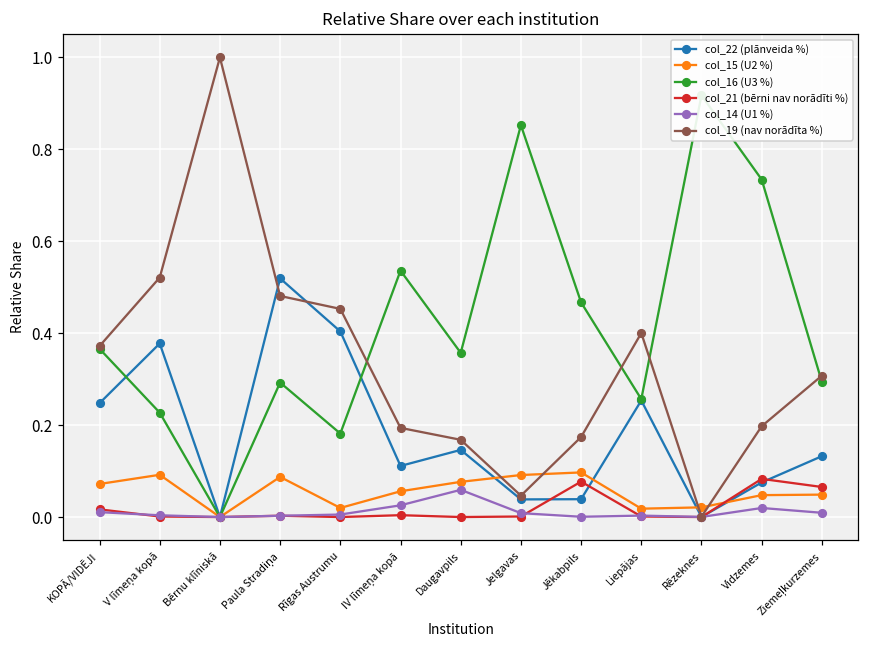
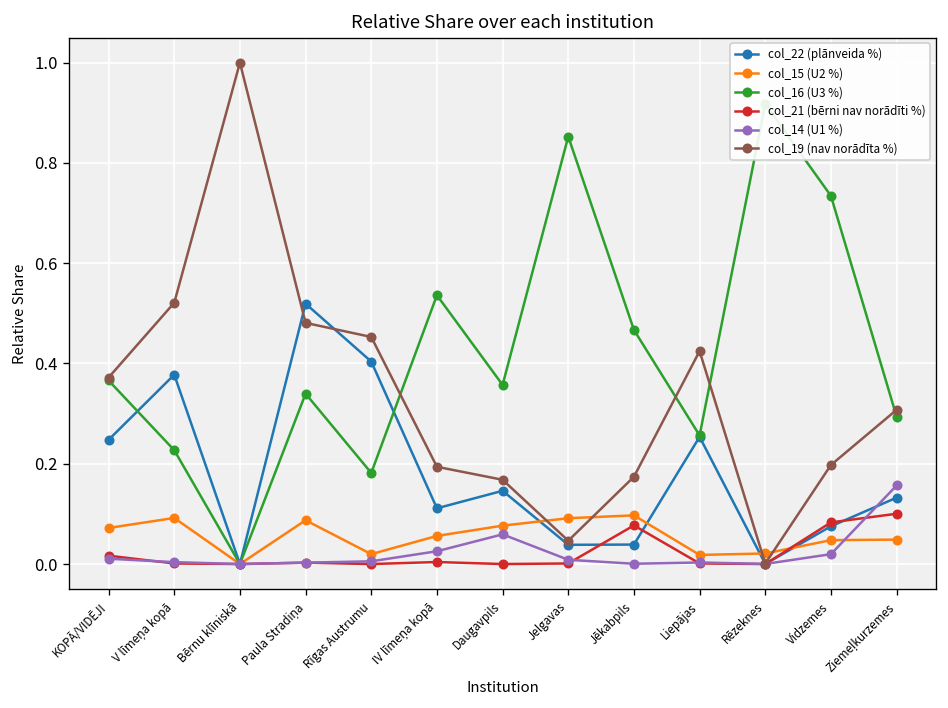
col_16 (U3 %), Paula Stradiņa: 0.29 -> 0.34
col_19 (nav norādīta %), Liepājas: 0.40 -> 0.42
col_21 (bērni nav norādīti %), Ziemeļkurzemes: 0.07 -> 0.10
col_14 (U1 %), Ziemeļkurzemes: 0.01 -> 0.16
